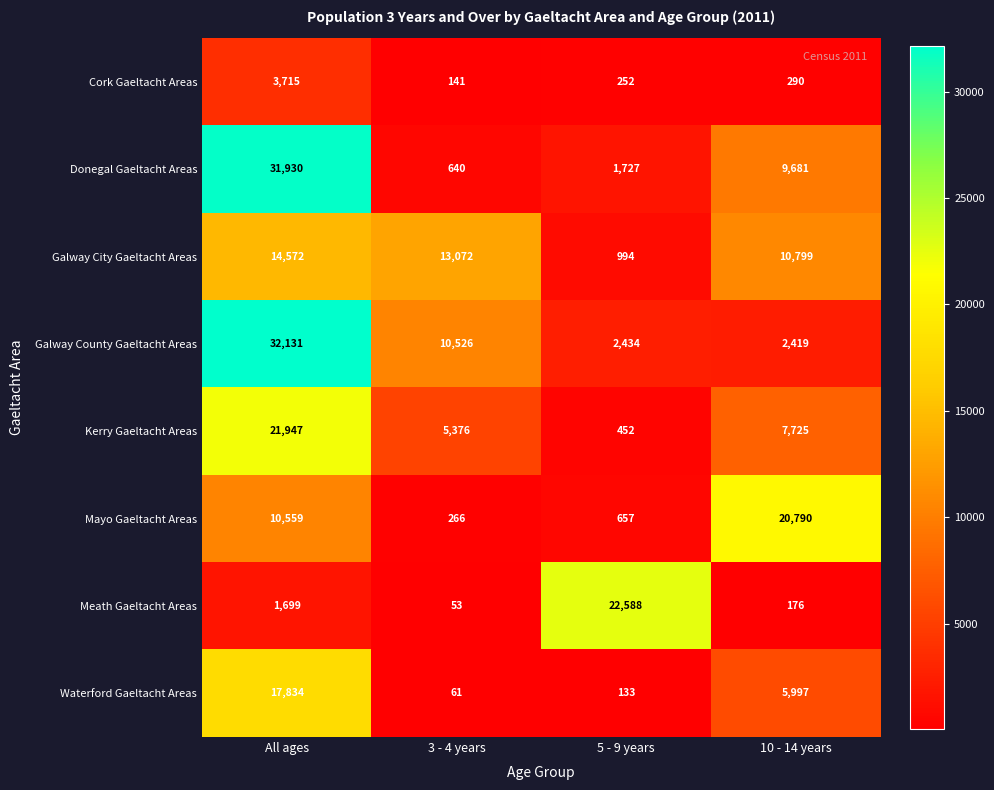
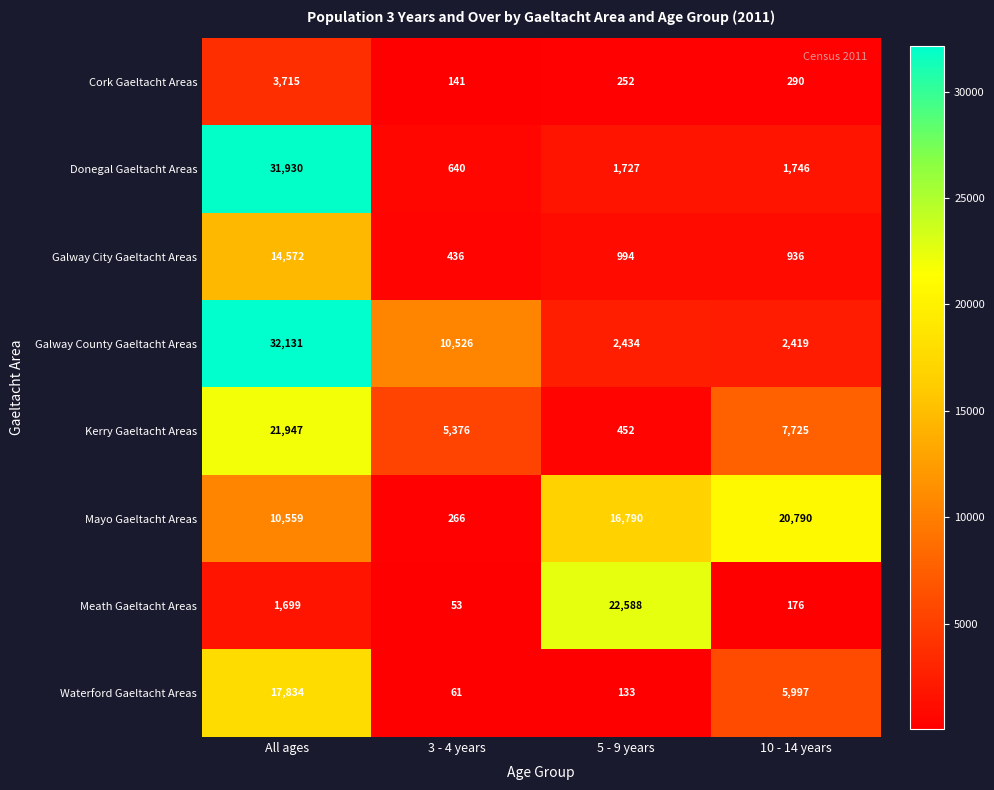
Donegal Gaeltacht Areas, 10 - 14 years: 9,681 -> 1,746
Galway City Gaeltacht Areas, 3 - 4 years: 13,072 -> 436
Galway City Gaeltacht Areas, 10 - 14 years: 10,799 -> 936
Mayo Gaeltacht Areas, 5 - 9 years: 657 -> 16,790
